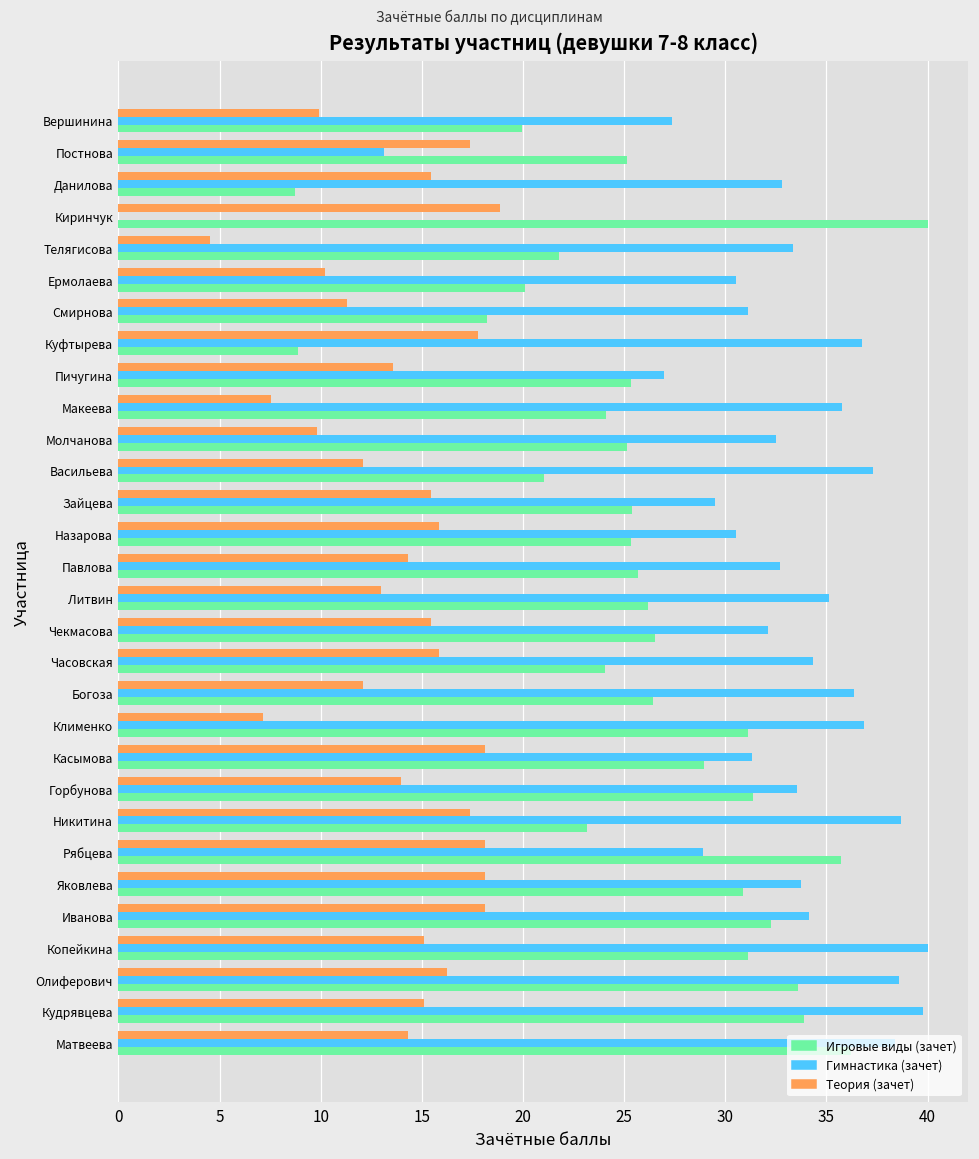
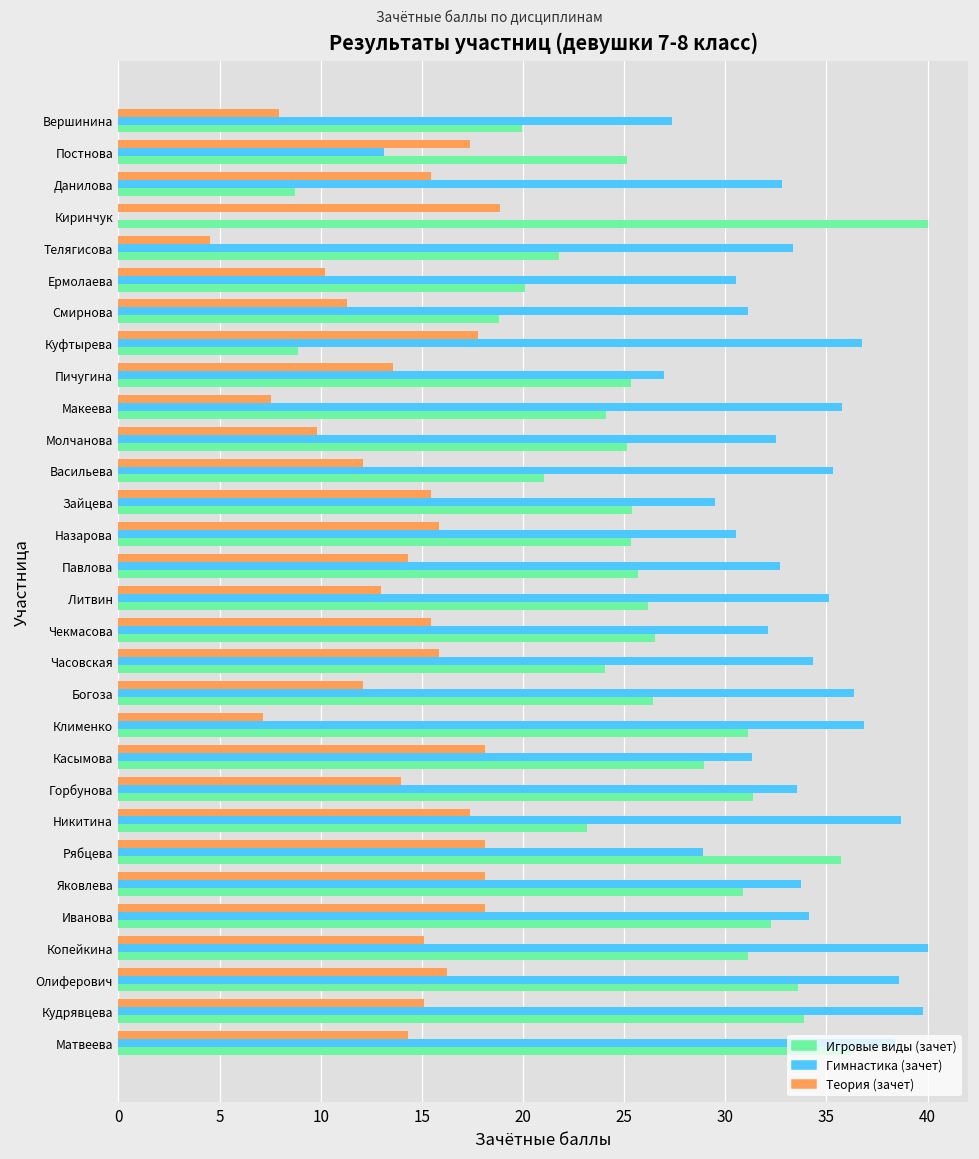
Теория (зачет), Вершинина: 9.9 -> 7.9
Игровые виды (зачет), Смирнова: 18.2 -> 18.8
Гимнастика (зачет), Васильева: 37.3 -> 35.4
